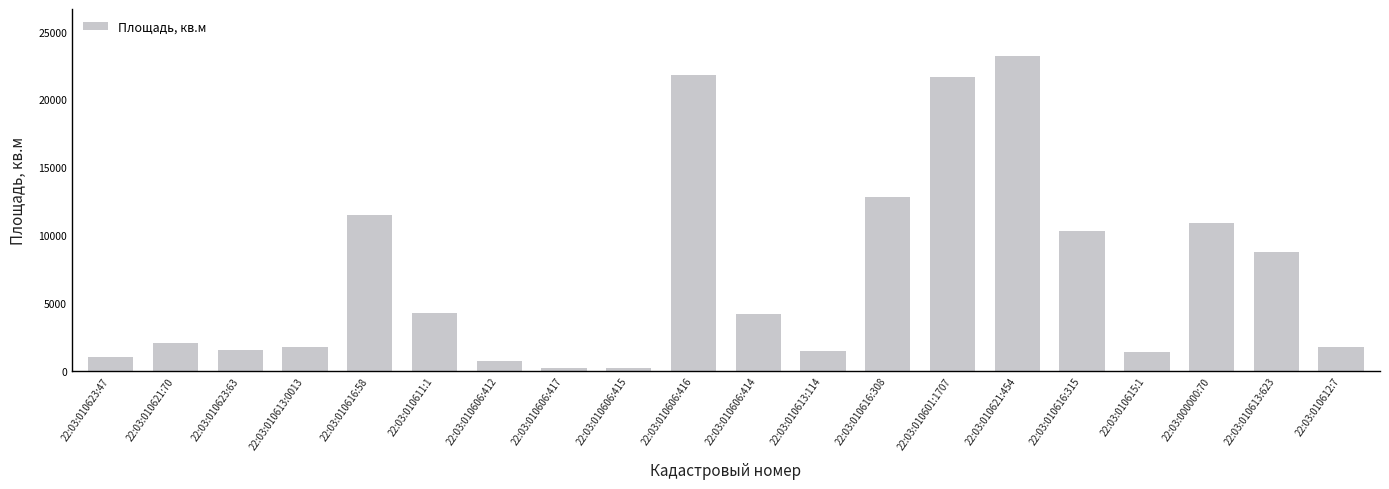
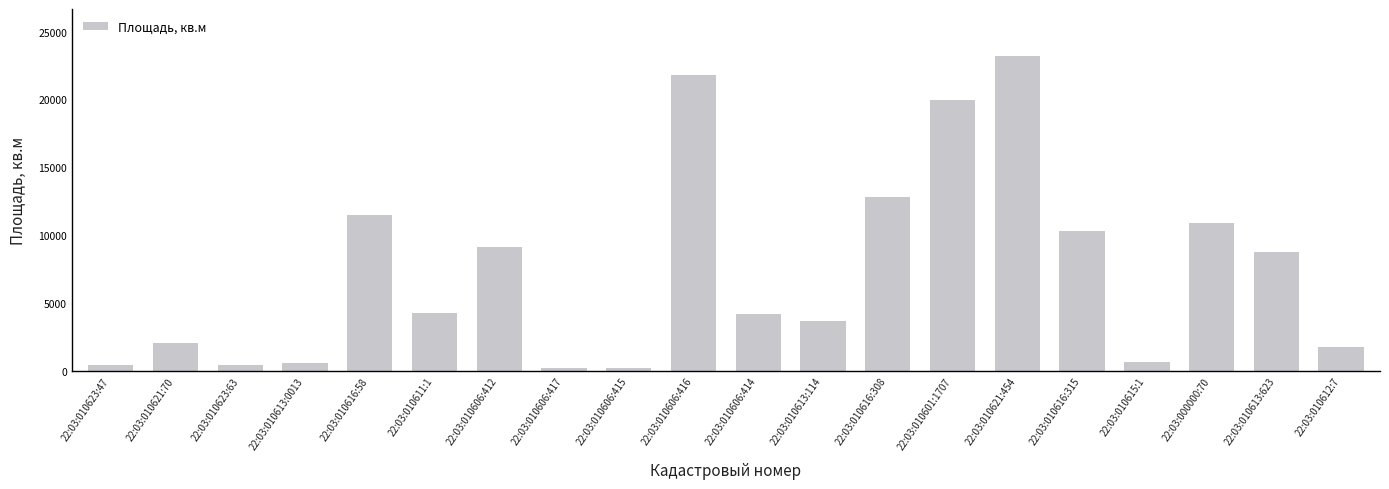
22:03:010623:47: 1000 -> 400
22:03:010623:63: 1500 -> 400
22:03:010613:0013: 1700 -> 600
22:03:010606:412: 700 -> 9100
22:03:010613:114: 1400 -> 3700
22:03:010601:1707: 21700 -> 20000
22:03:010615:1: 1400 -> 600
